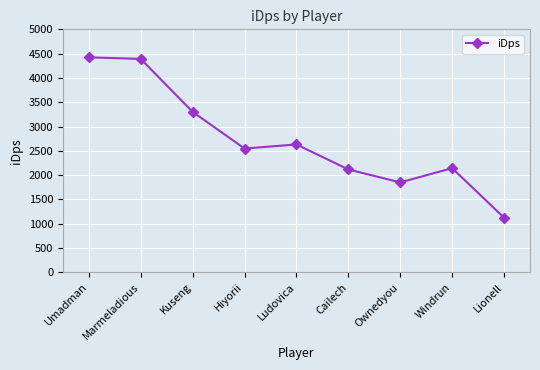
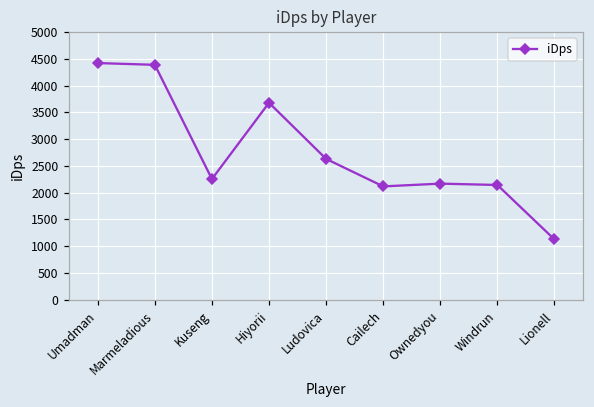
Kuseng: 3300 -> 2300
Hiyorii: 2500 -> 3700
Ownedyou: 1900 -> 2200
